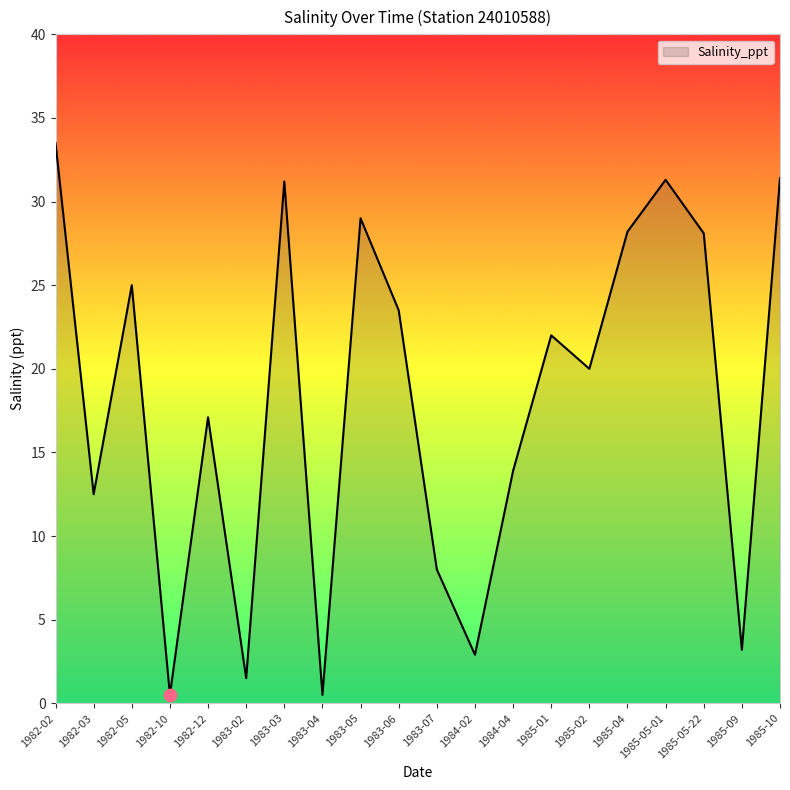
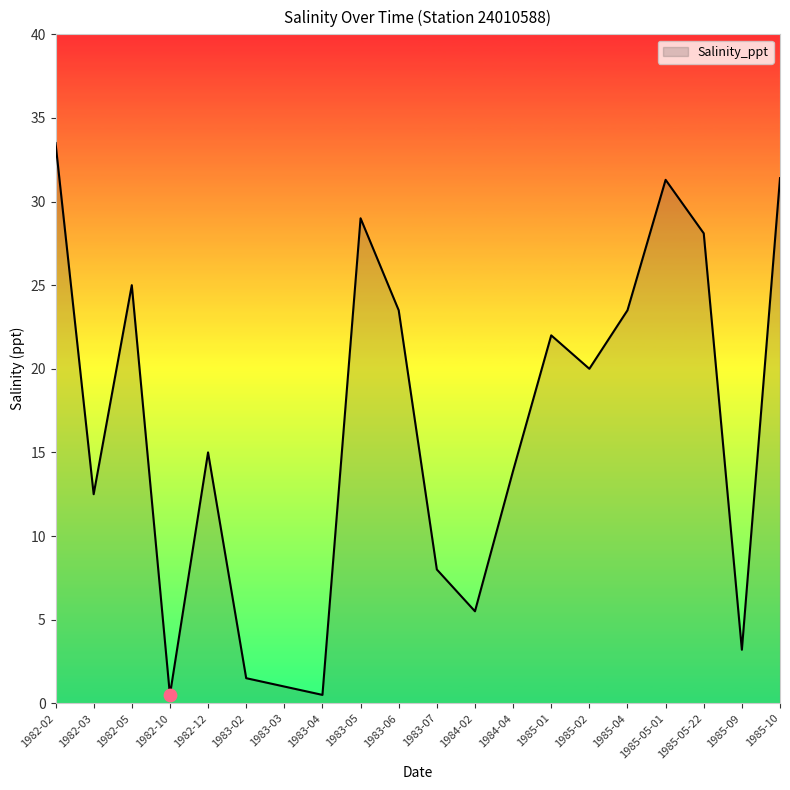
Salinity_ppt, 1982-12: 17.1 -> 15.0
Salinity_ppt, 1983-03: 31.2 -> 1.0
Salinity_ppt, 1984-02: 2.9 -> 5.5
Salinity_ppt, 1985-04: 28.2 -> 23.5
